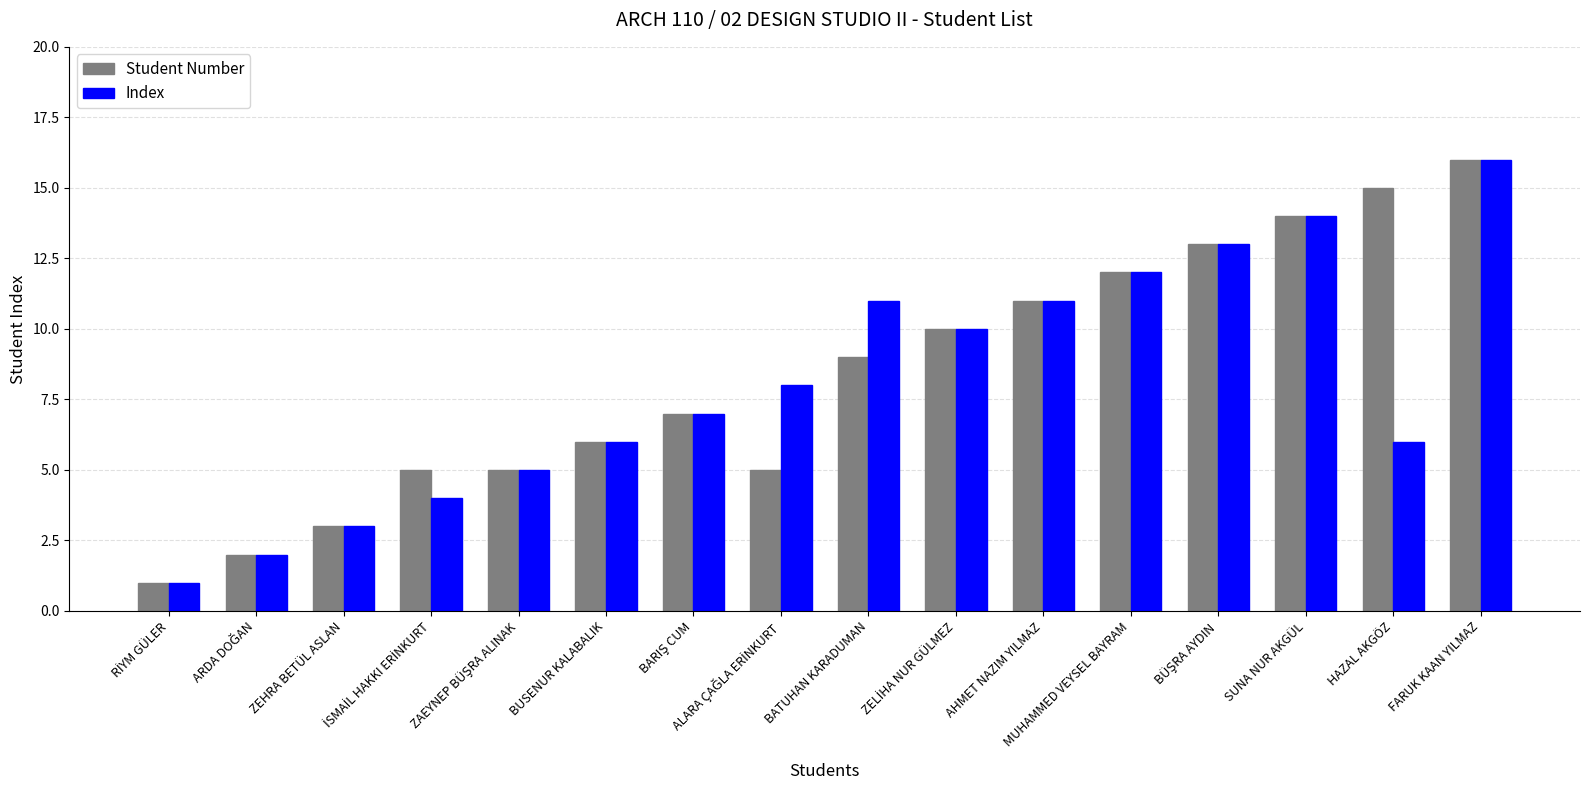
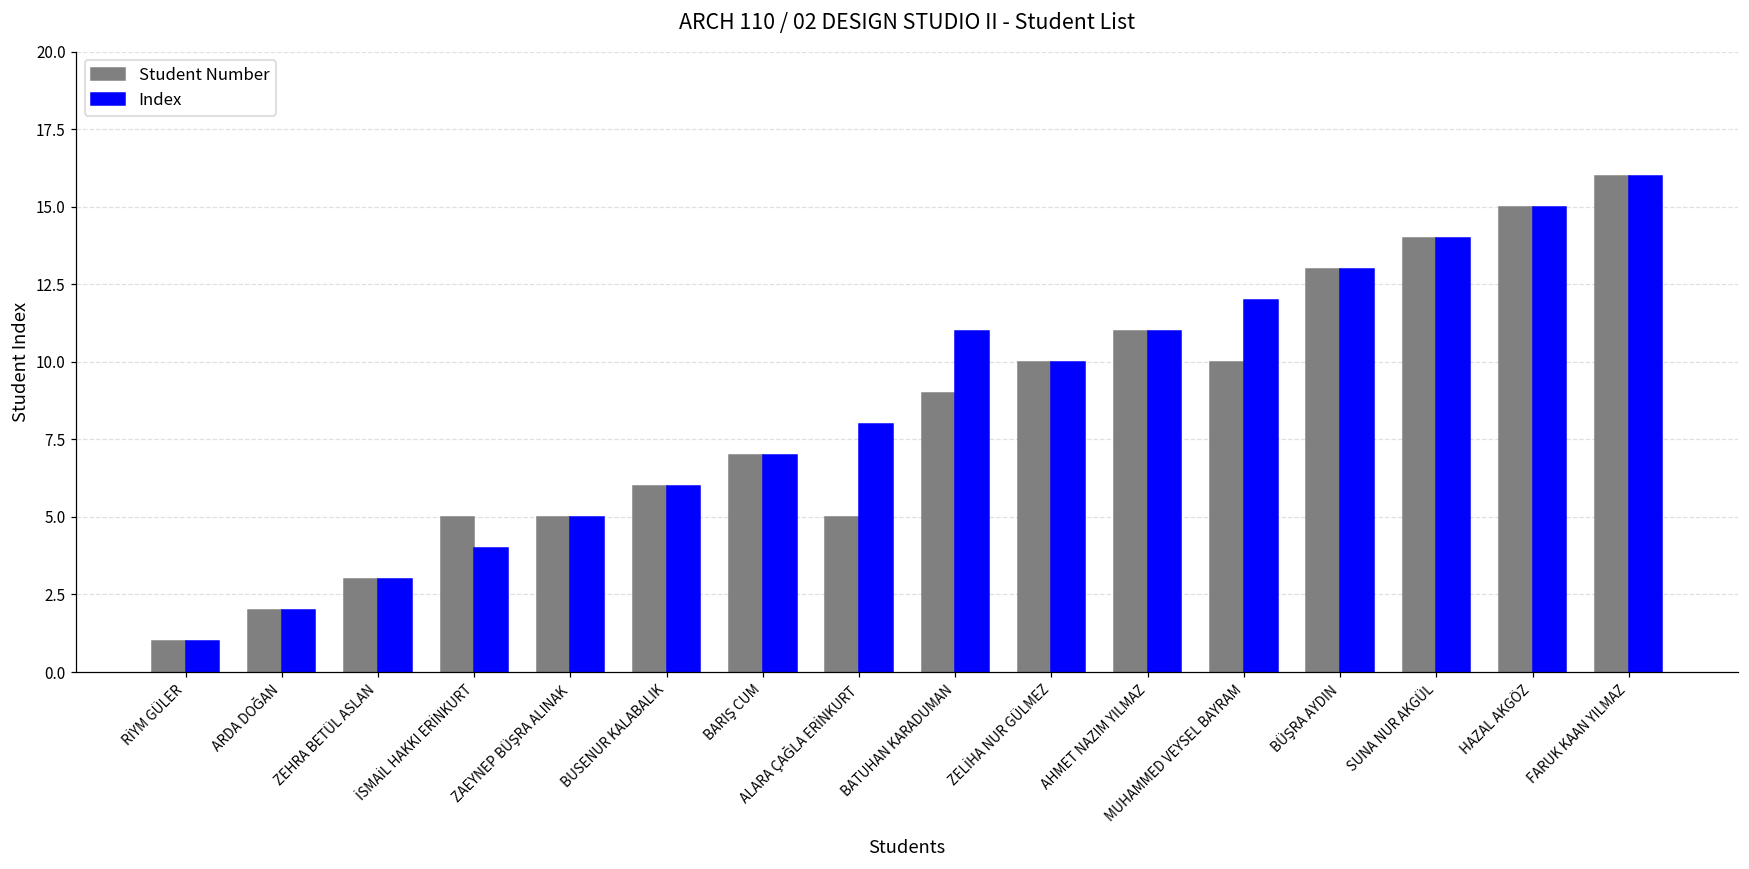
Student Number, MUHAMMED VEYSEL BAYRAM: 12 -> 10
Index, HAZAL AKGÖZ: 6 -> 15
